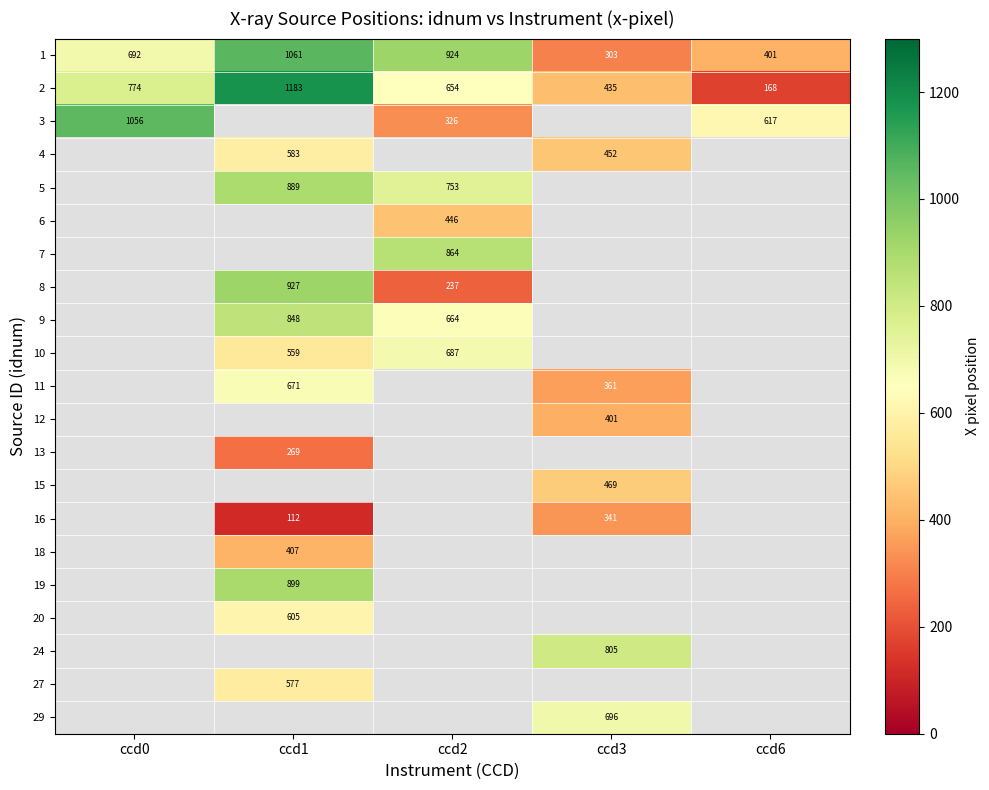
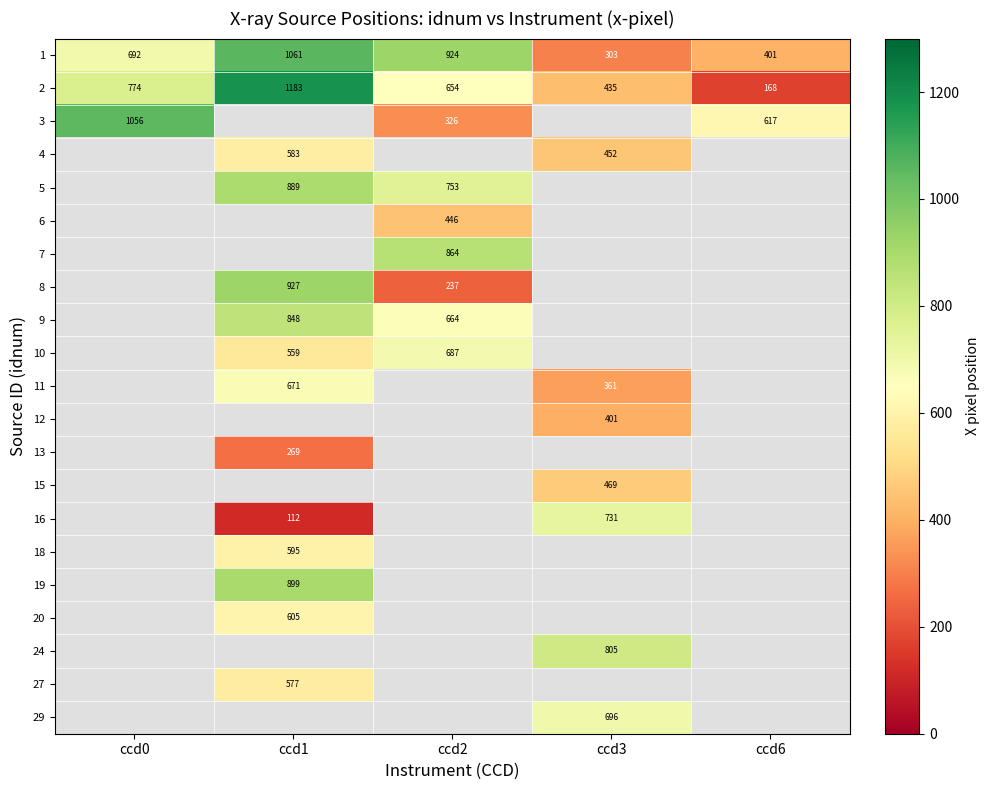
16, ccd3: 341 -> 731
18, ccd1: 407 -> 595
